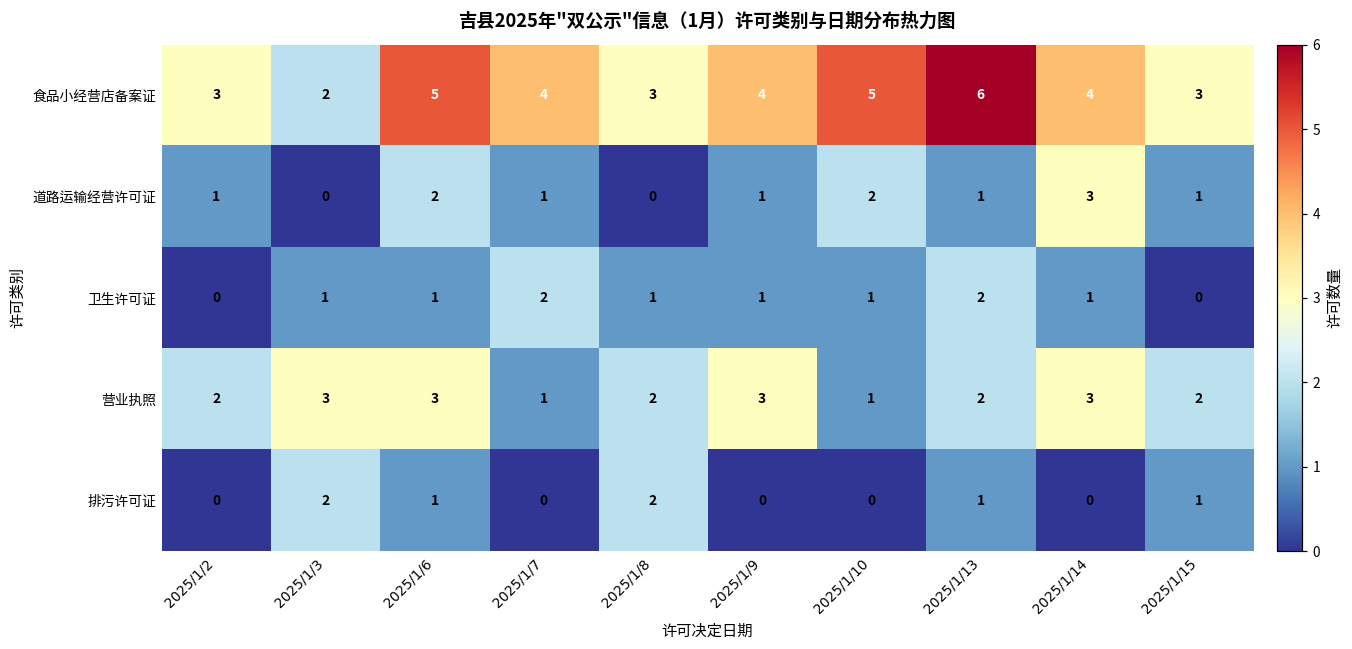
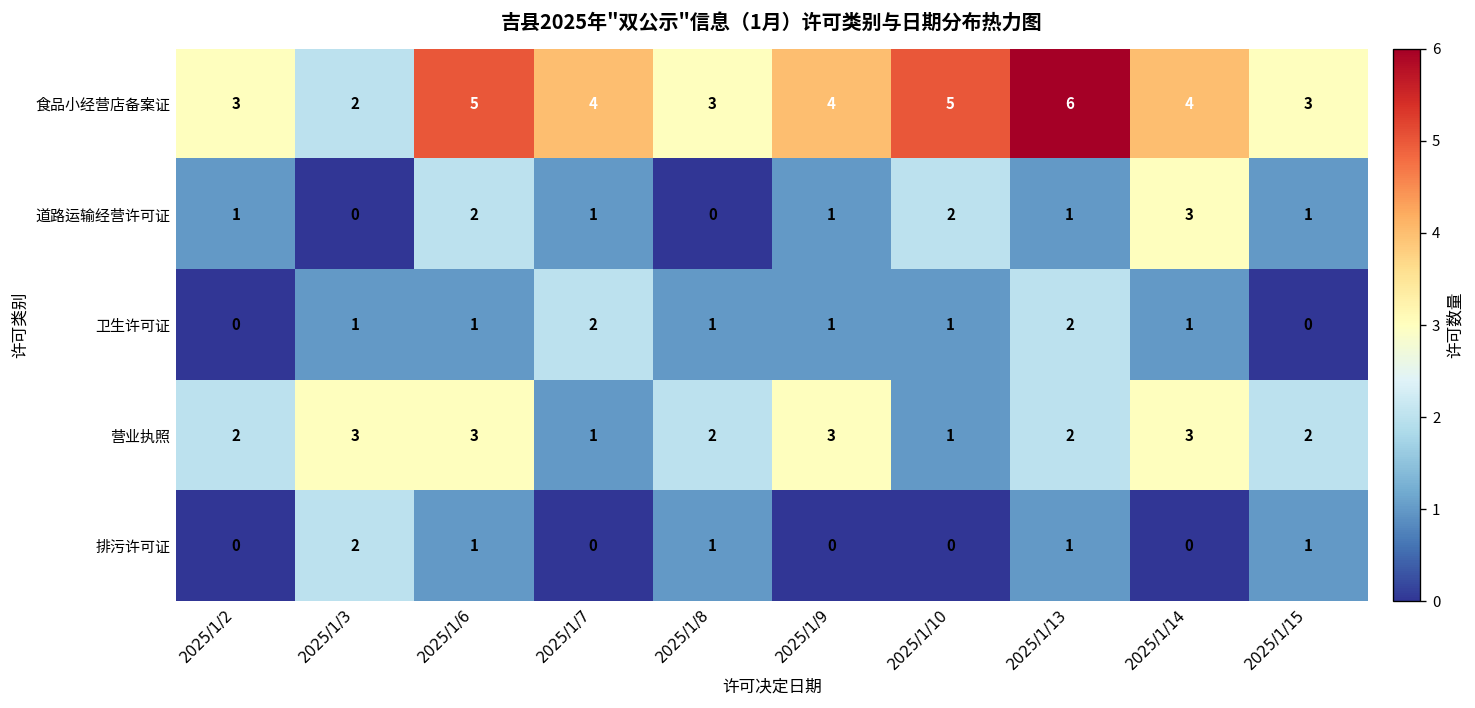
排污许可证, 2025/1/8: 2 -> 1
